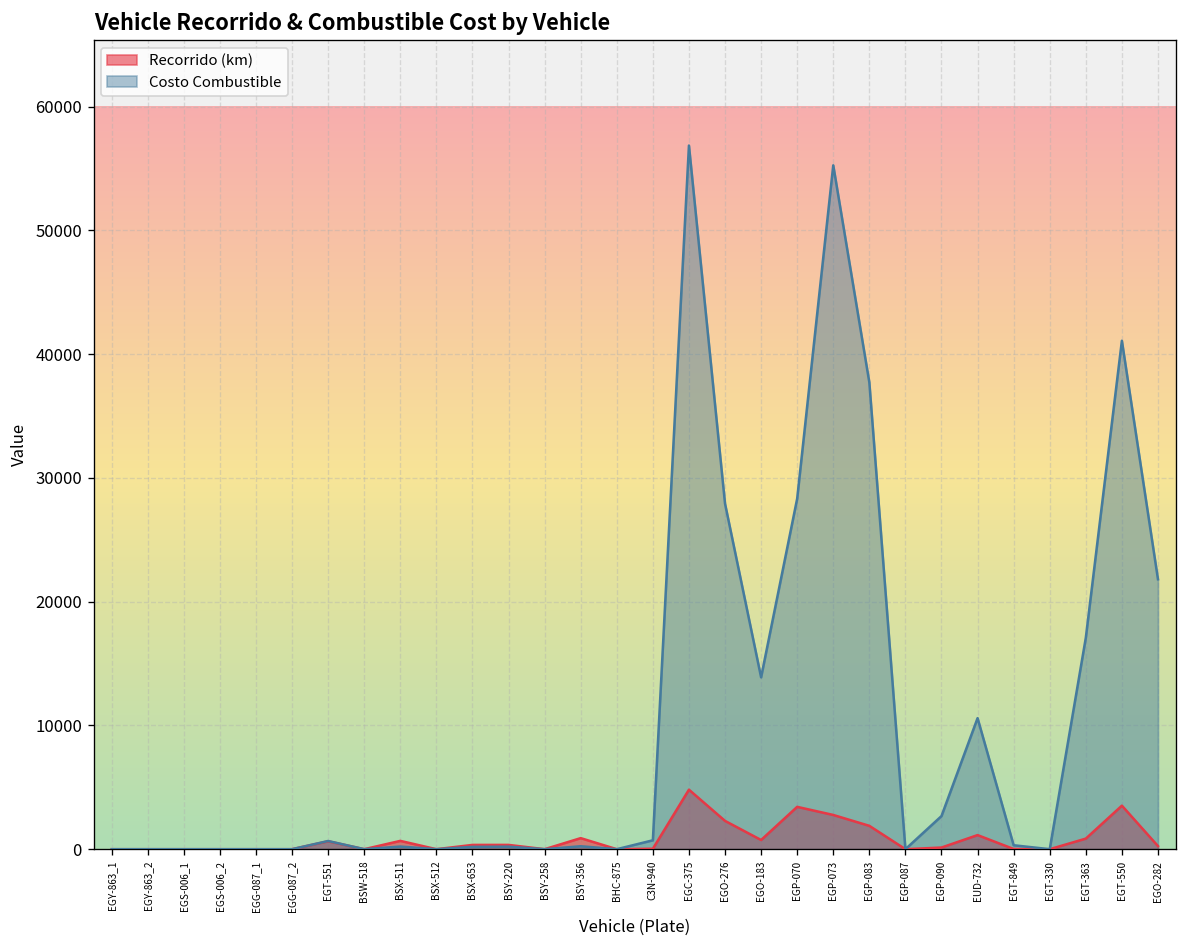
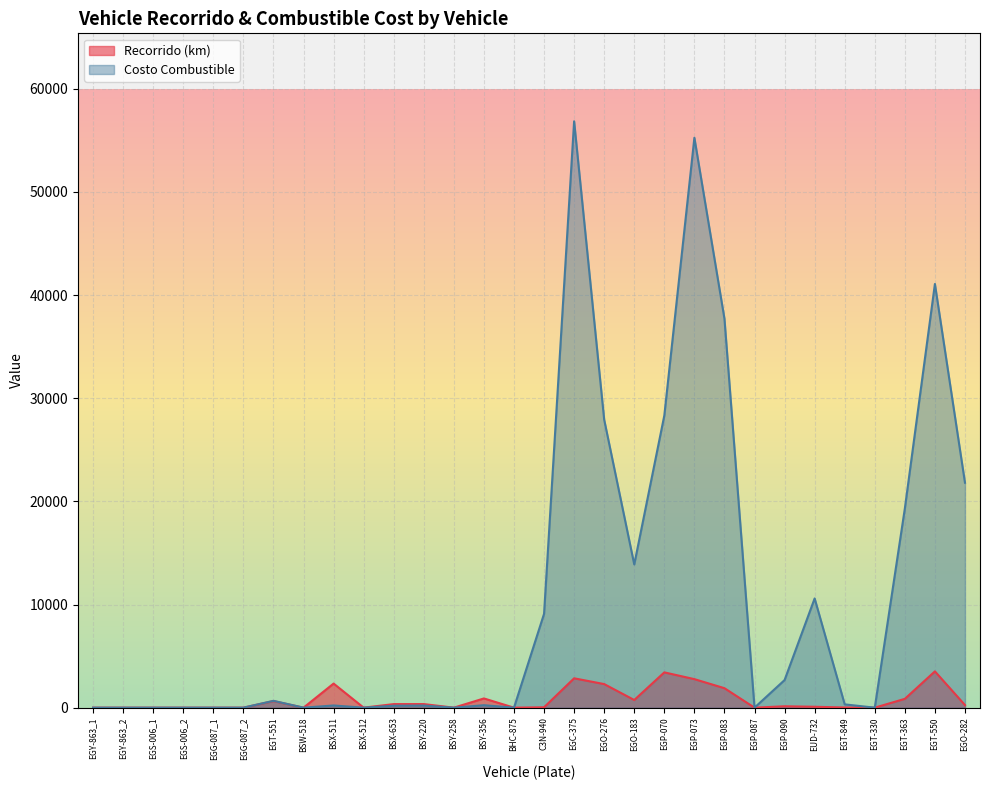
Recorrido (km), BSX-511: 700 -> 2300
Costo Combustible, C3N-940: 700 -> 9100
Recorrido (km), EGC-375: 4800 -> 2800
Recorrido (km), EUD-732: 1100 -> 100
Costo Combustible, EGT-363: 17100 -> 19300
